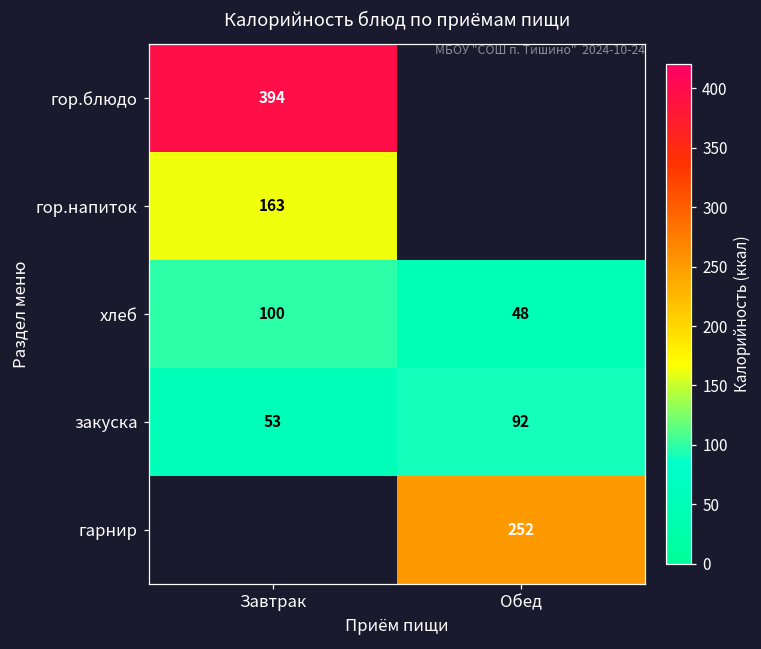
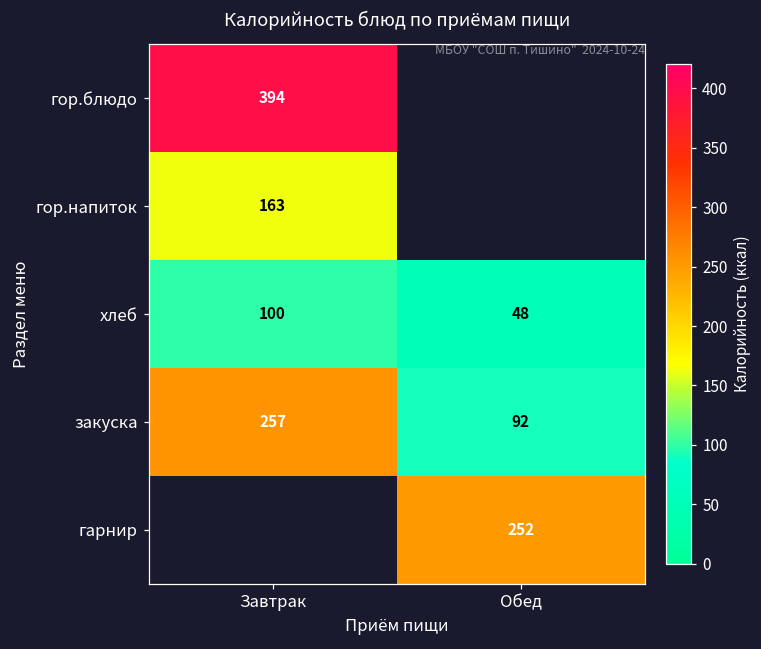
закуска, Завтрак: 53 -> 257
